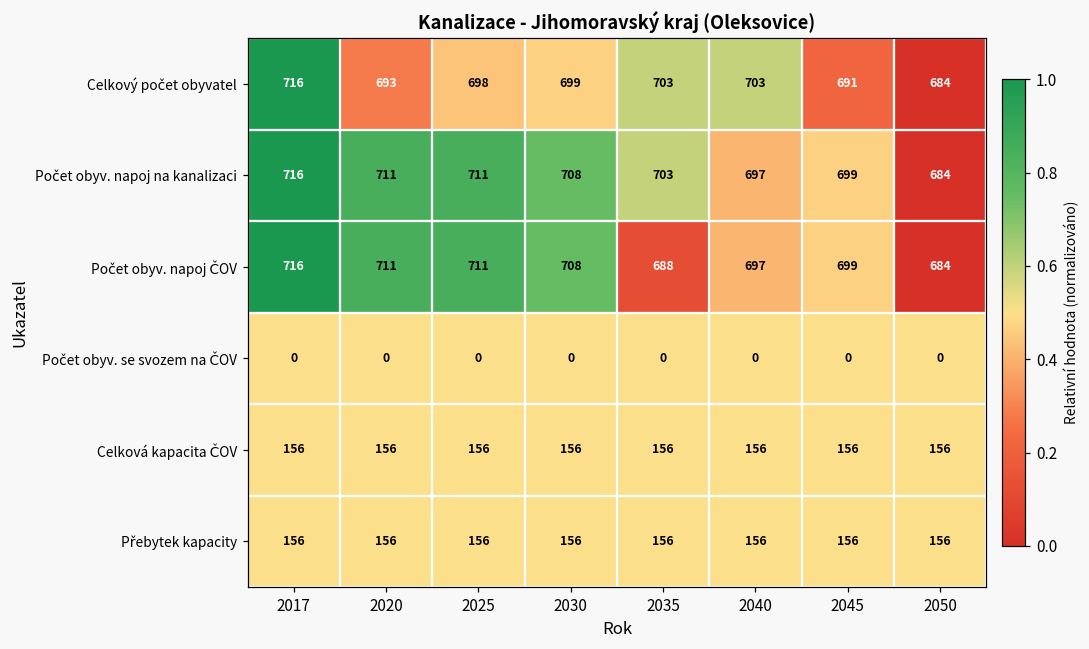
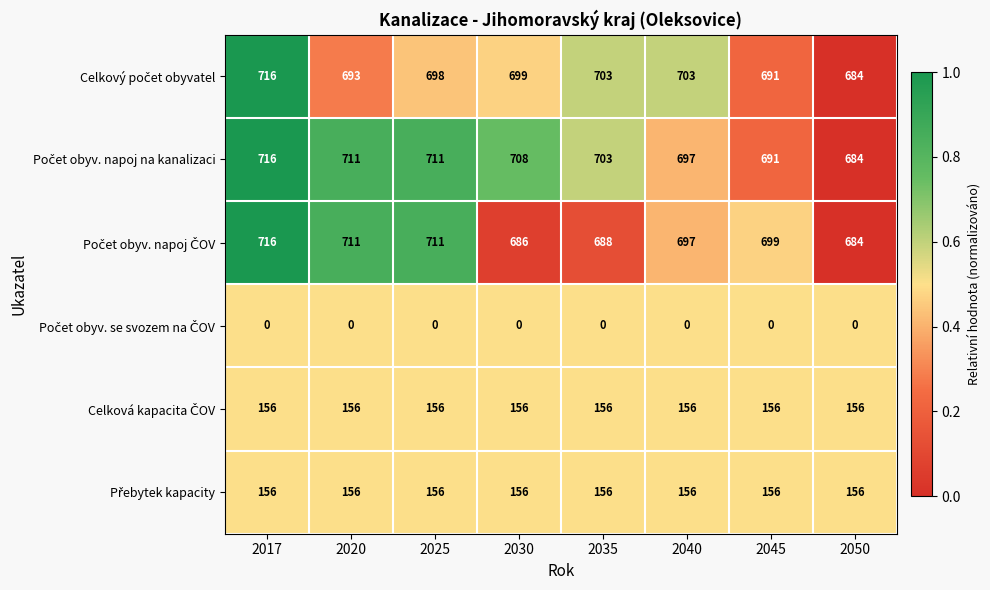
Počet obyv. napoj na kanalizaci, 2045: 699 -> 691
Počet obyv. napoj ČOV, 2030: 708 -> 686
